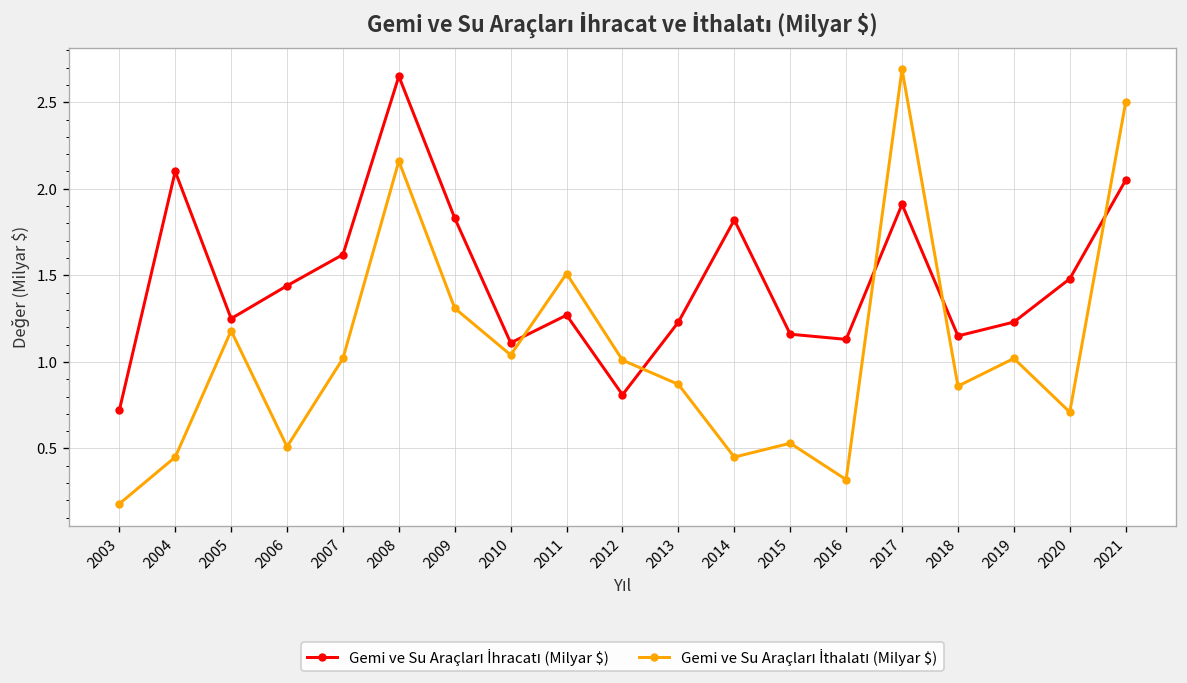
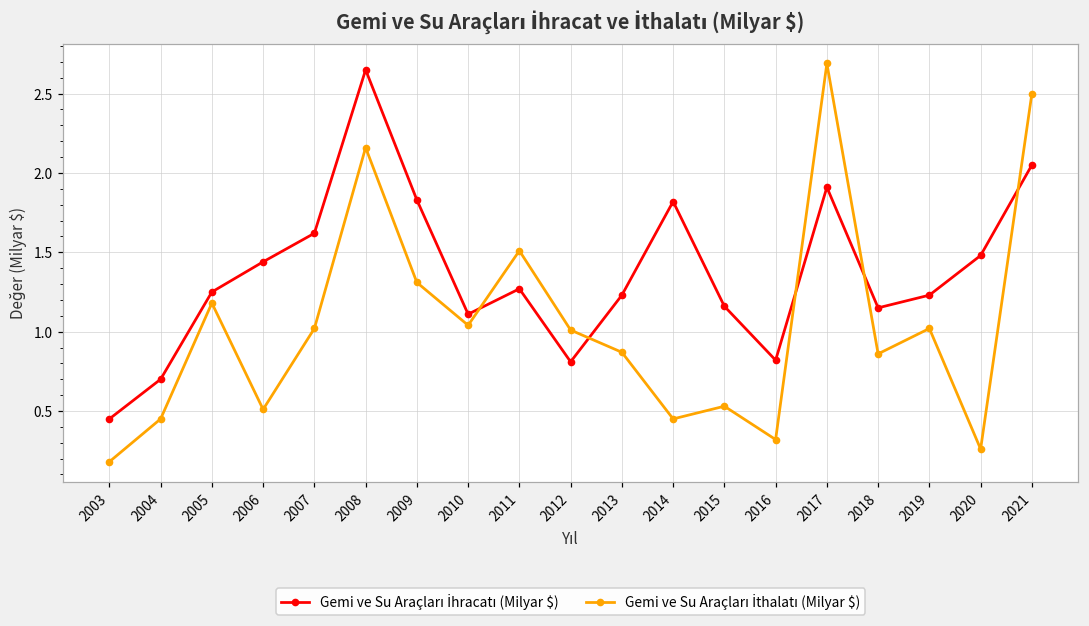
Gemi ve Su Araçları İhracatı (Milyar $), 2003: 0.72 -> 0.45
Gemi ve Su Araçları İhracatı (Milyar $), 2004: 2.1 -> 0.7
Gemi ve Su Araçları İhracatı (Milyar $), 2016: 1.13 -> 0.82
Gemi ve Su Araçları İthalatı (Milyar $), 2020: 0.71 -> 0.26
